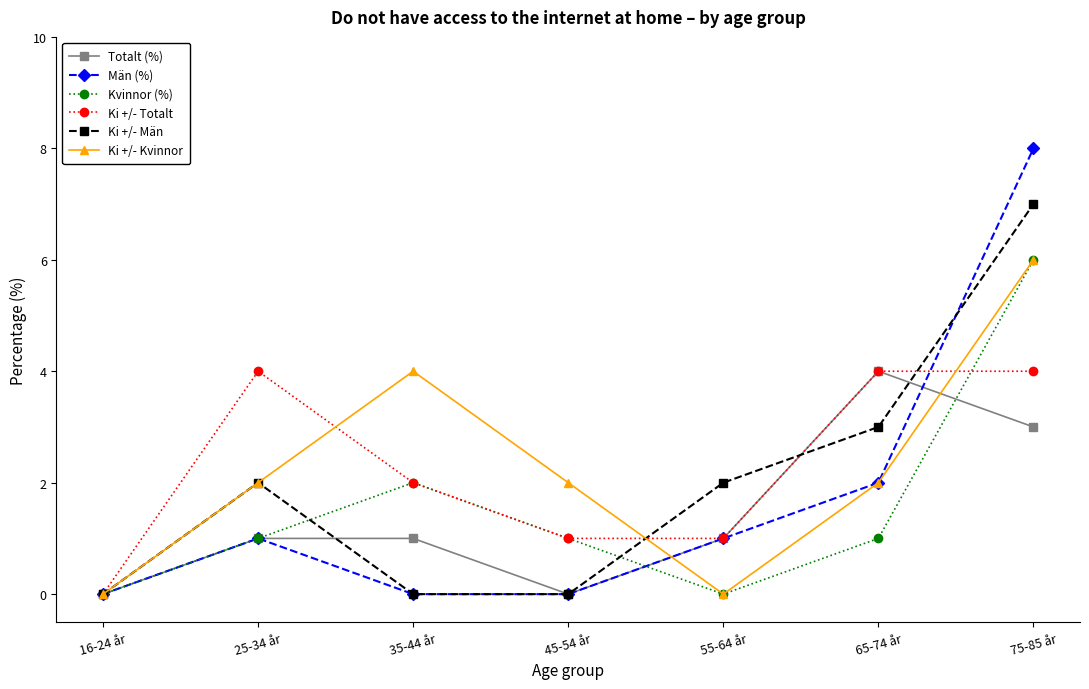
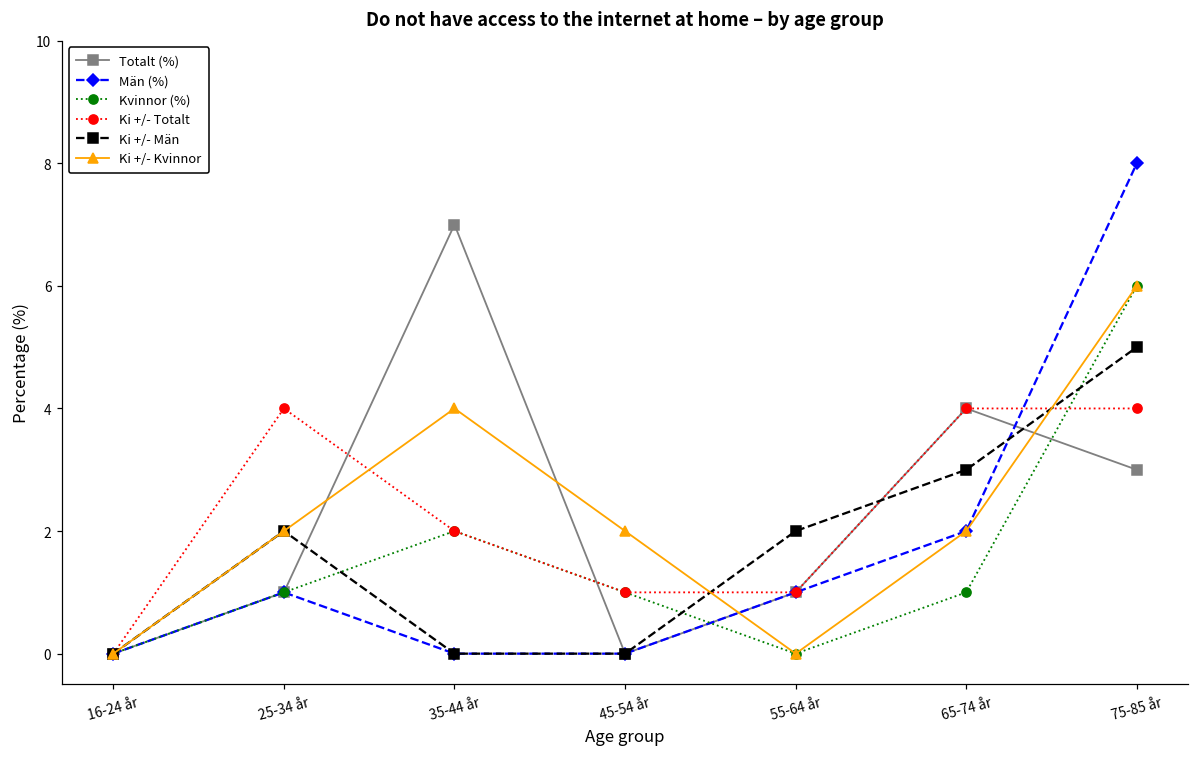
Totalt (%), 35-44 år: 1 -> 7
Ki +/- Män, 75-85 år: 7 -> 5
